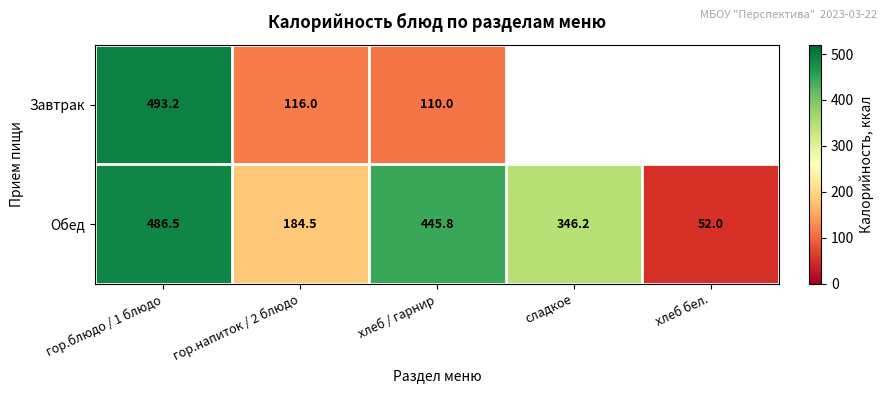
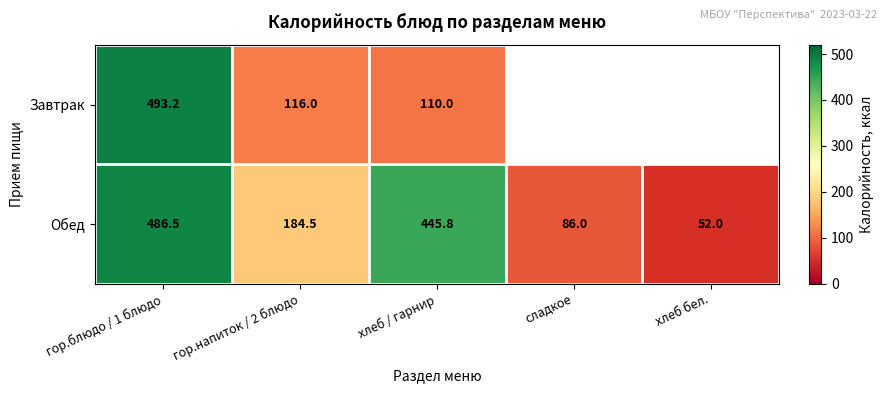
Обед, сладкое: 346.2 -> 86.0
